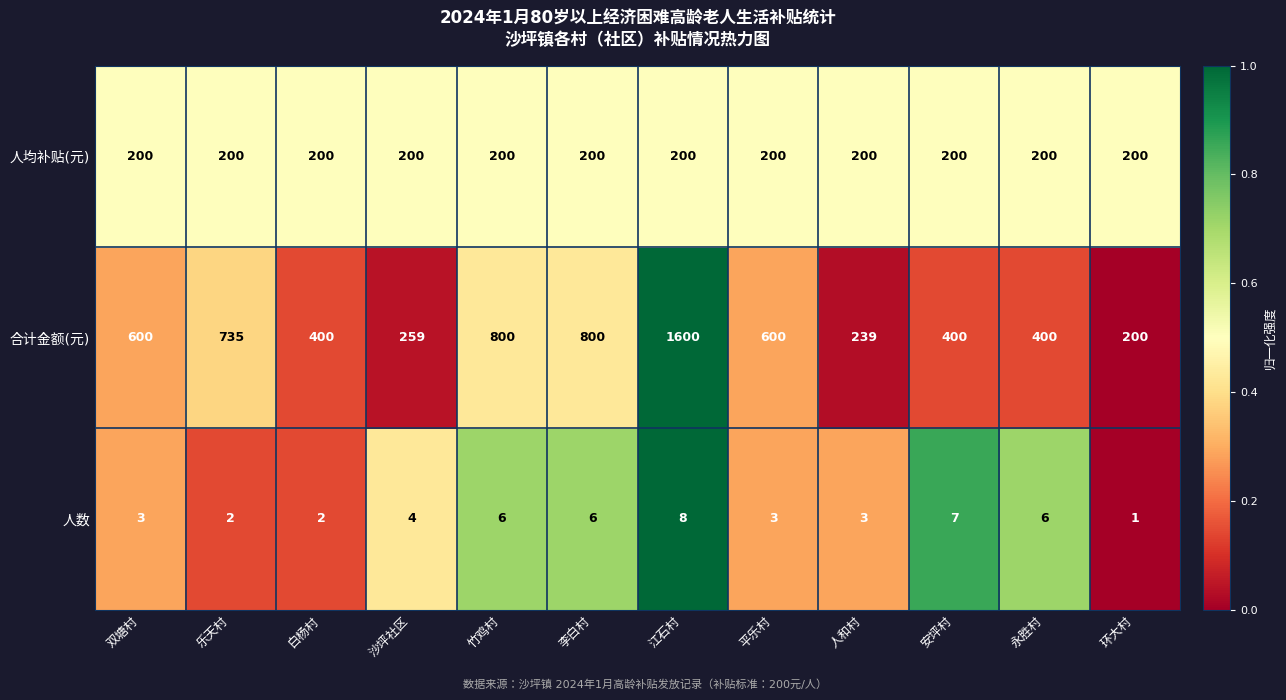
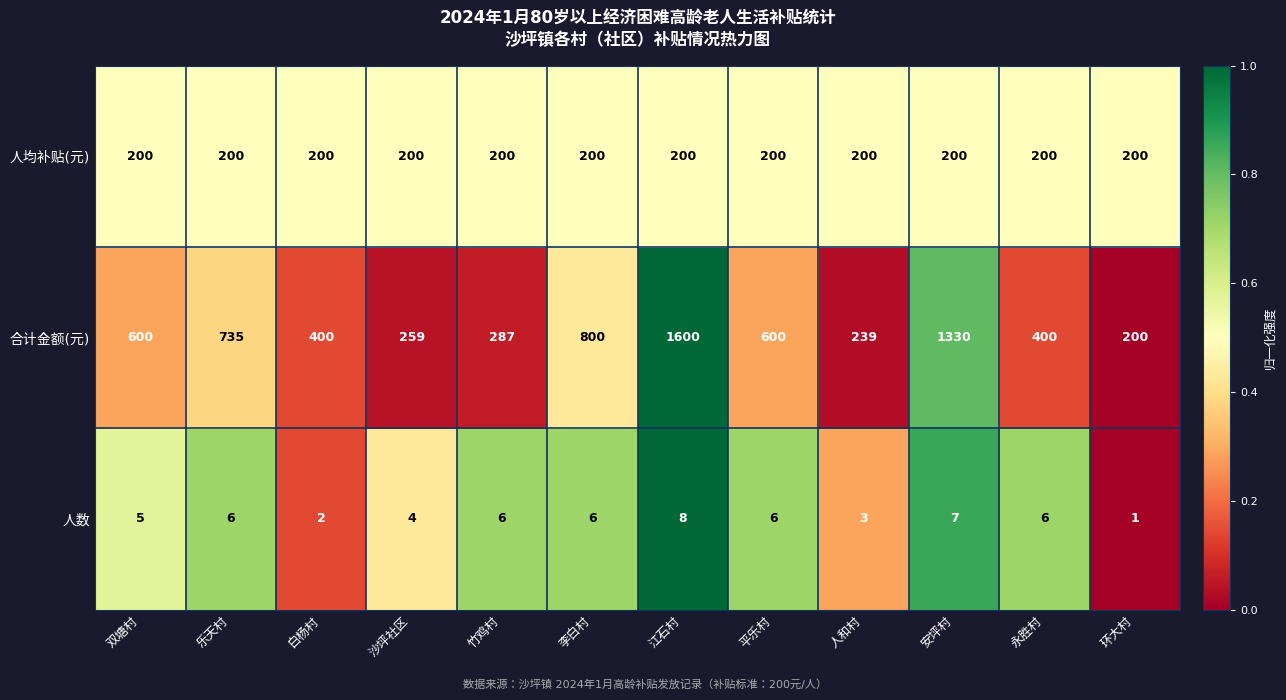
合计金额(元), 竹鸡村: 800 -> 287
合计金额(元), 安坪村: 400 -> 1330
人数, 双塘村: 3 -> 5
人数, 乐天村: 2 -> 6
人数, 平乐村: 3 -> 6
